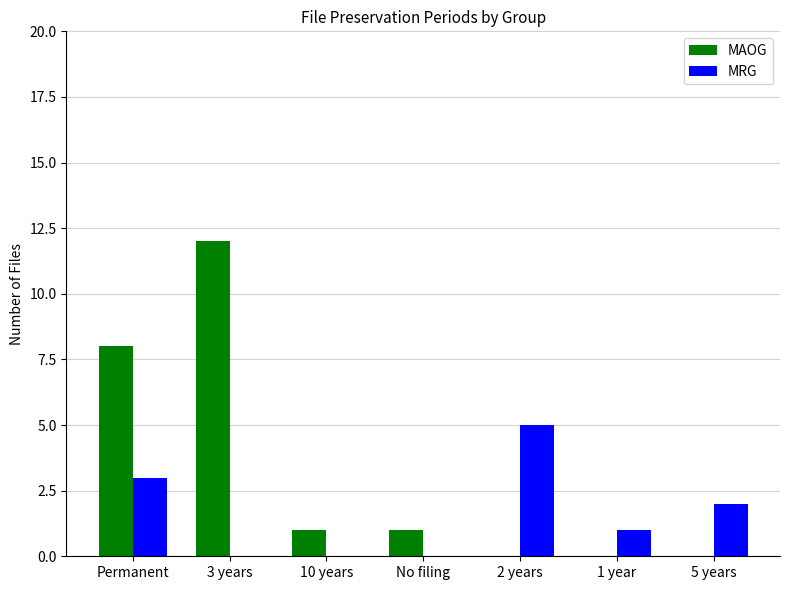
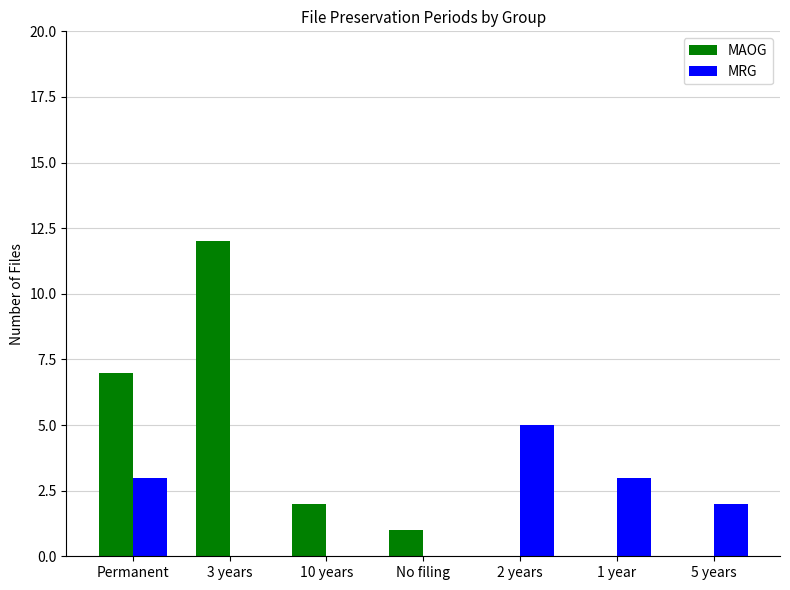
MAOG, Permanent: 8 -> 7
MAOG, 10 years: 1 -> 2
MRG, 1 year: 1 -> 3
